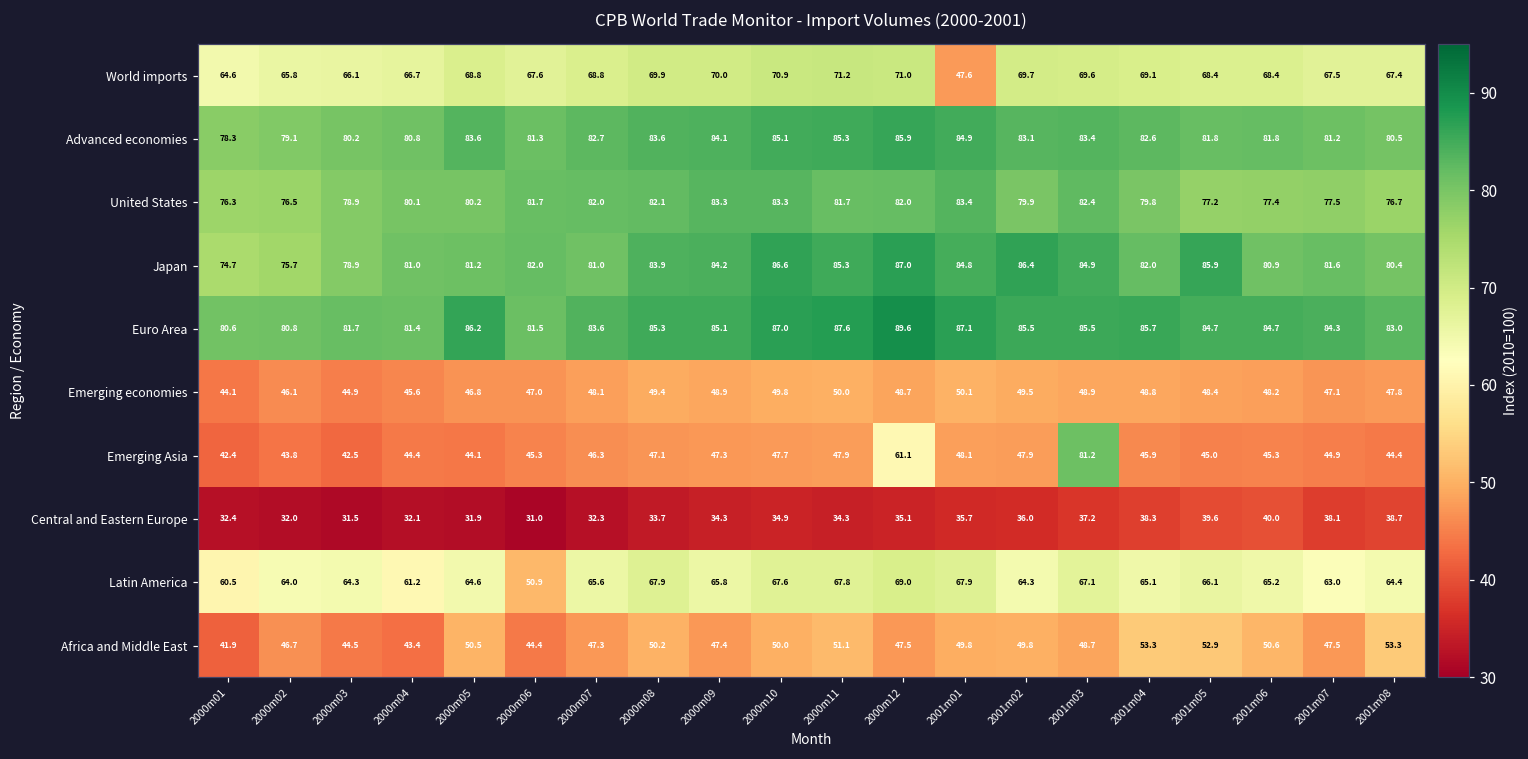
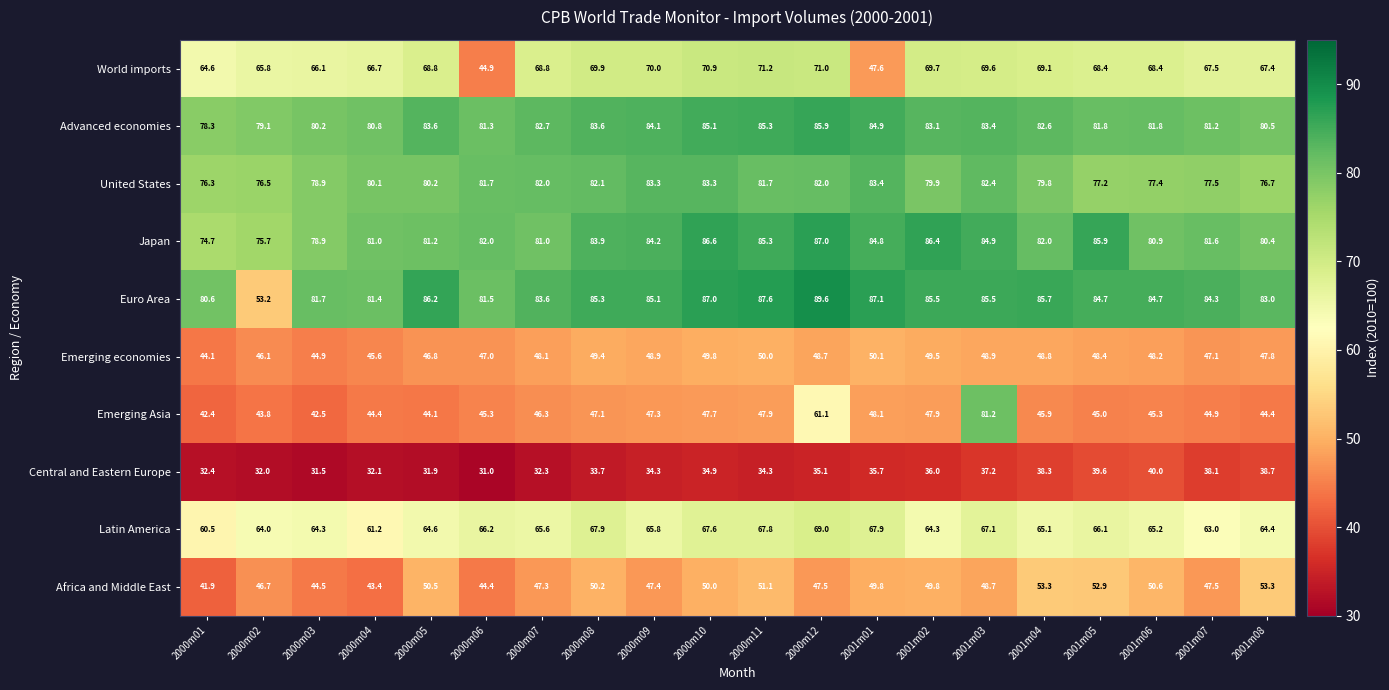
World imports, 2000m06: 67.6 -> 44.9
Euro Area, 2000m02: 80.8 -> 53.2
Latin America, 2000m06: 50.9 -> 66.2
